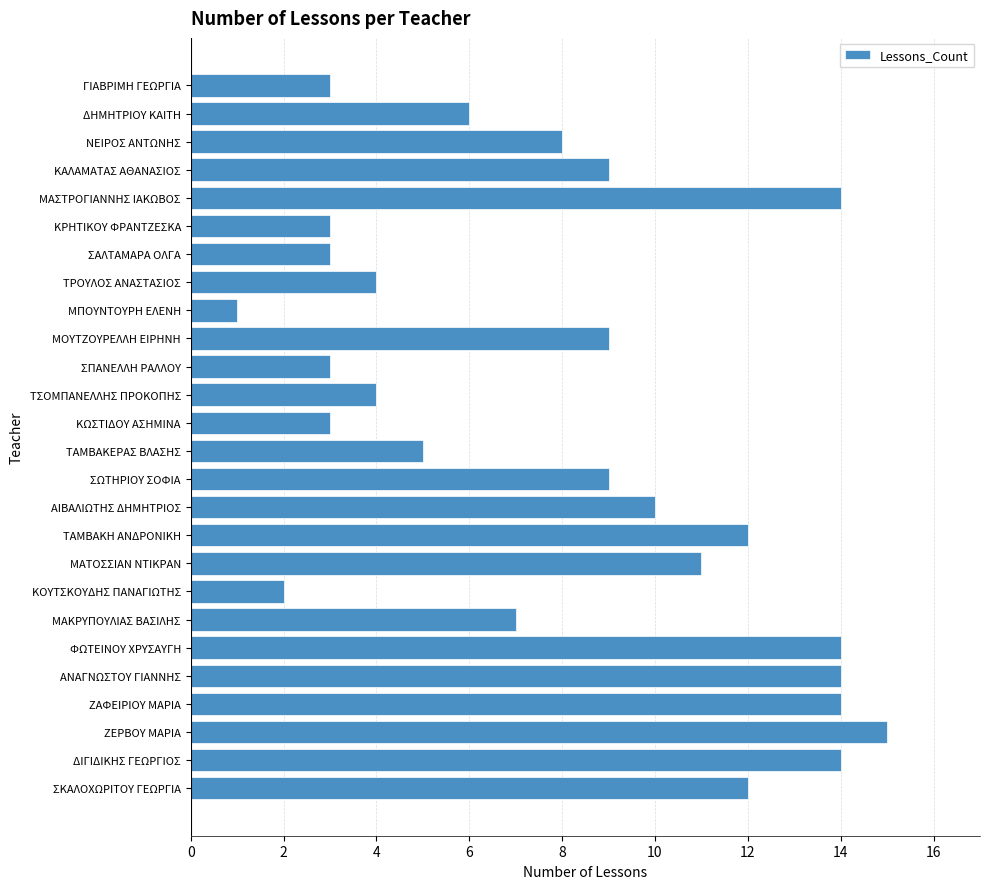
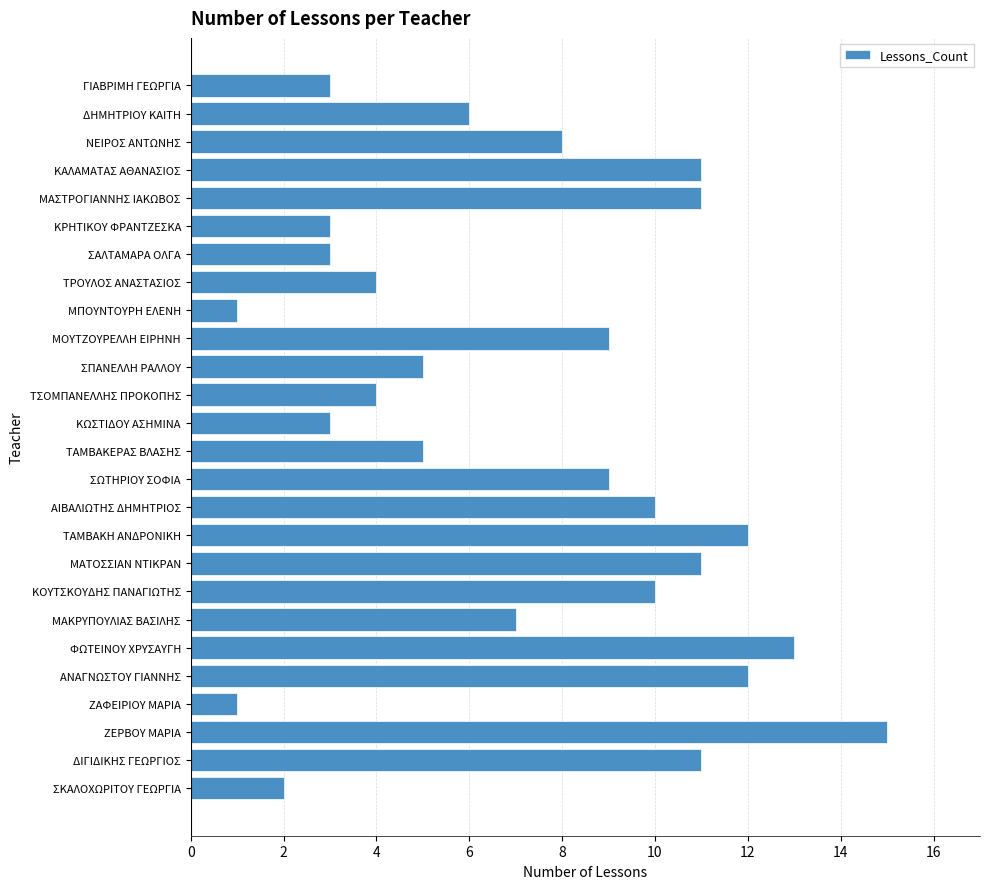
ΚΑΛΑΜΑΤΑΣ ΑΘΑΝΑΣΙΟΣ: 9 -> 11
ΜΑΣΤΡΟΓΙΑΝΝΗΣ ΙΑΚΩΒΟΣ: 14 -> 11
ΣΠΑΝΕΛΛΗ ΡΑΛΛΟΥ: 3 -> 5
ΚΟΥΤΣΚΟΥΔΗΣ ΠΑΝΑΓΙΩΤΗΣ: 2 -> 10
ΦΩΤΕΙΝΟΥ ΧΡΥΣΑΥΓΗ: 14 -> 13
ΑΝΑΓΝΩΣΤΟΥ ΓΙΑΝΝΗΣ: 14 -> 12
ΖΑΦΕΙΡΙΟΥ ΜΑΡΙΑ: 14 -> 1
ΔΙΓΙΔΙΚΗΣ ΓΕΩΡΓΙΟΣ: 14 -> 11
ΣΚΑΛΟΧΩΡΙΤΟΥ ΓΕΩΡΓΙΑ: 12 -> 2
